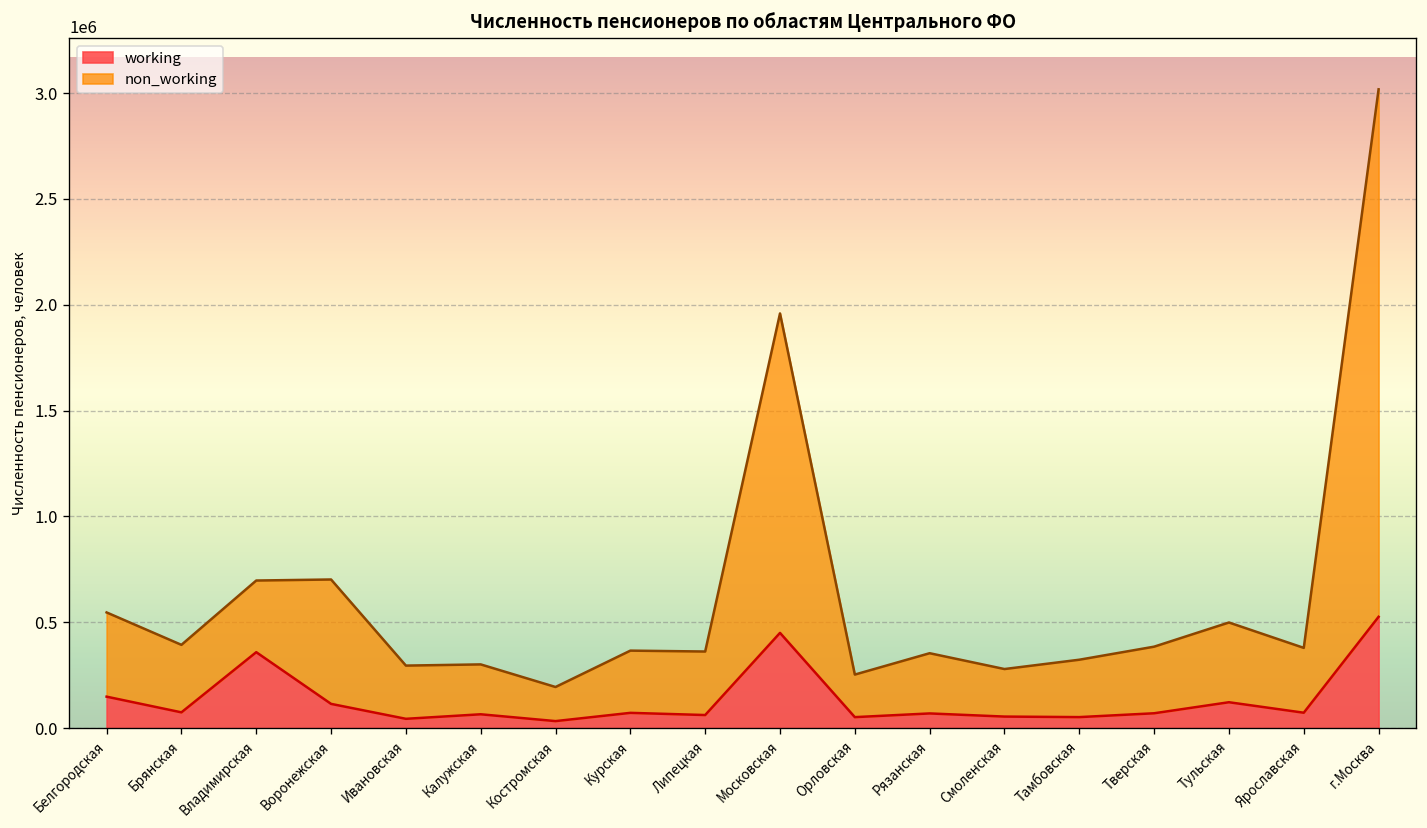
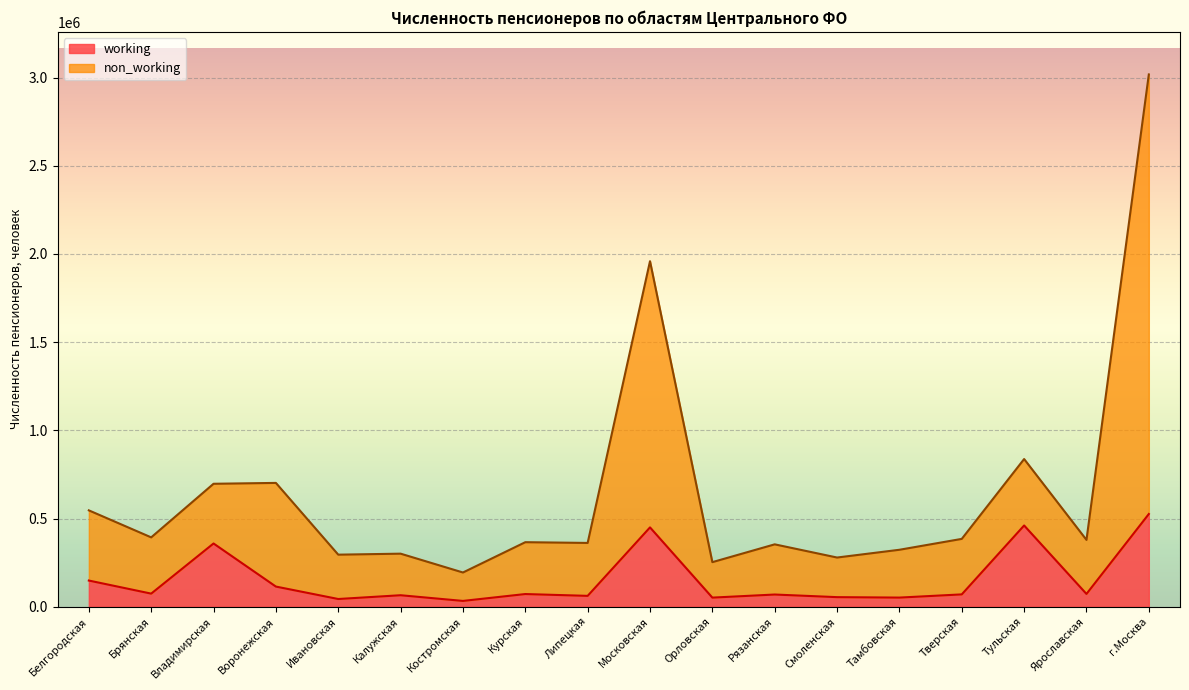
working, Тульская: 120000 -> 460000
